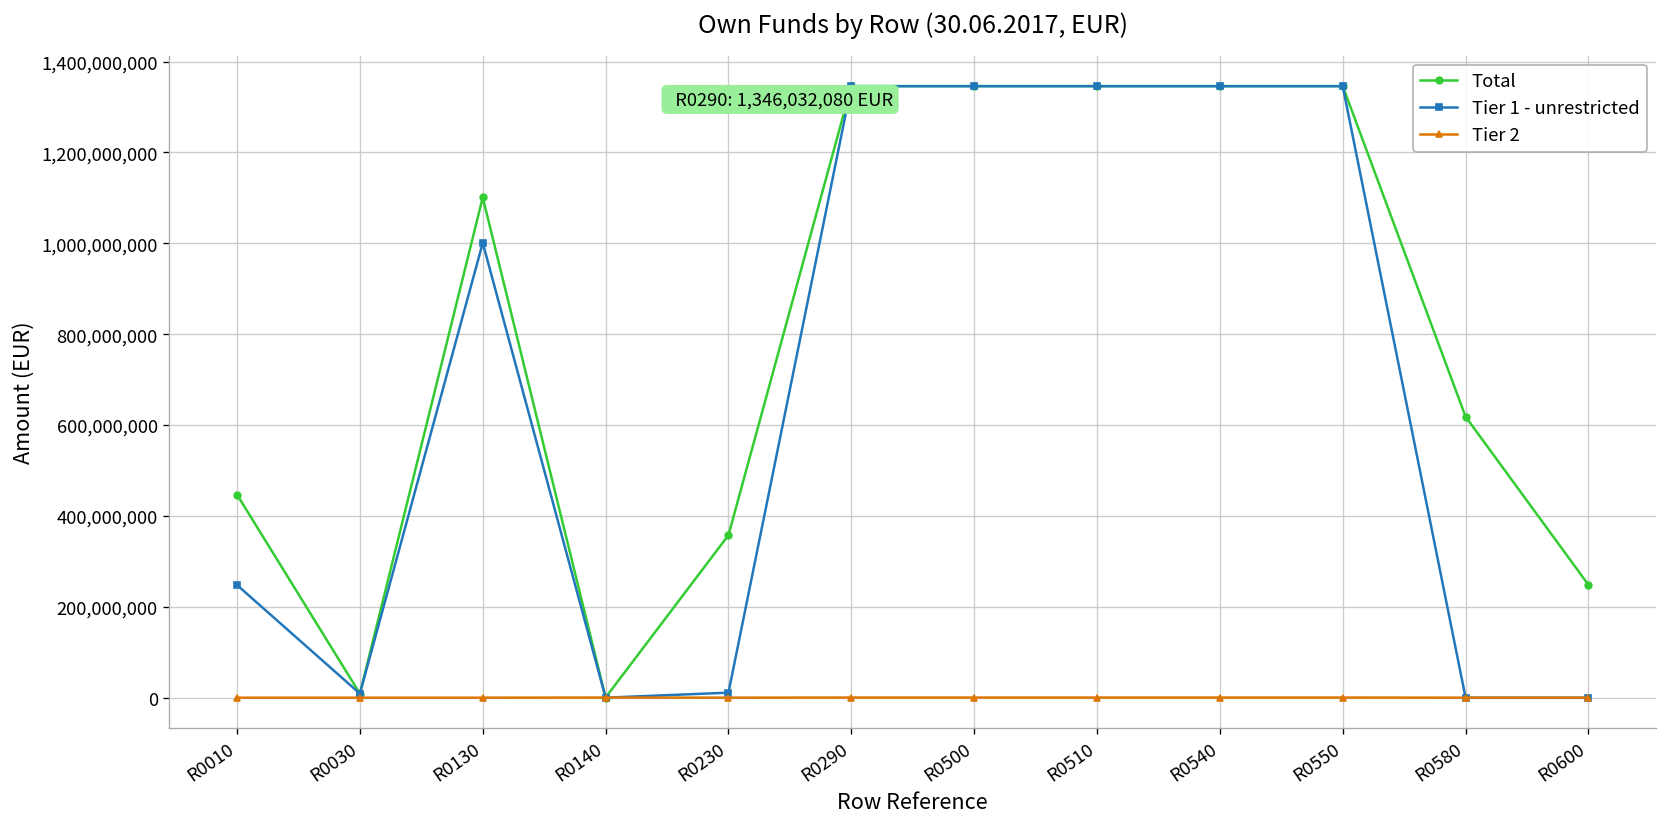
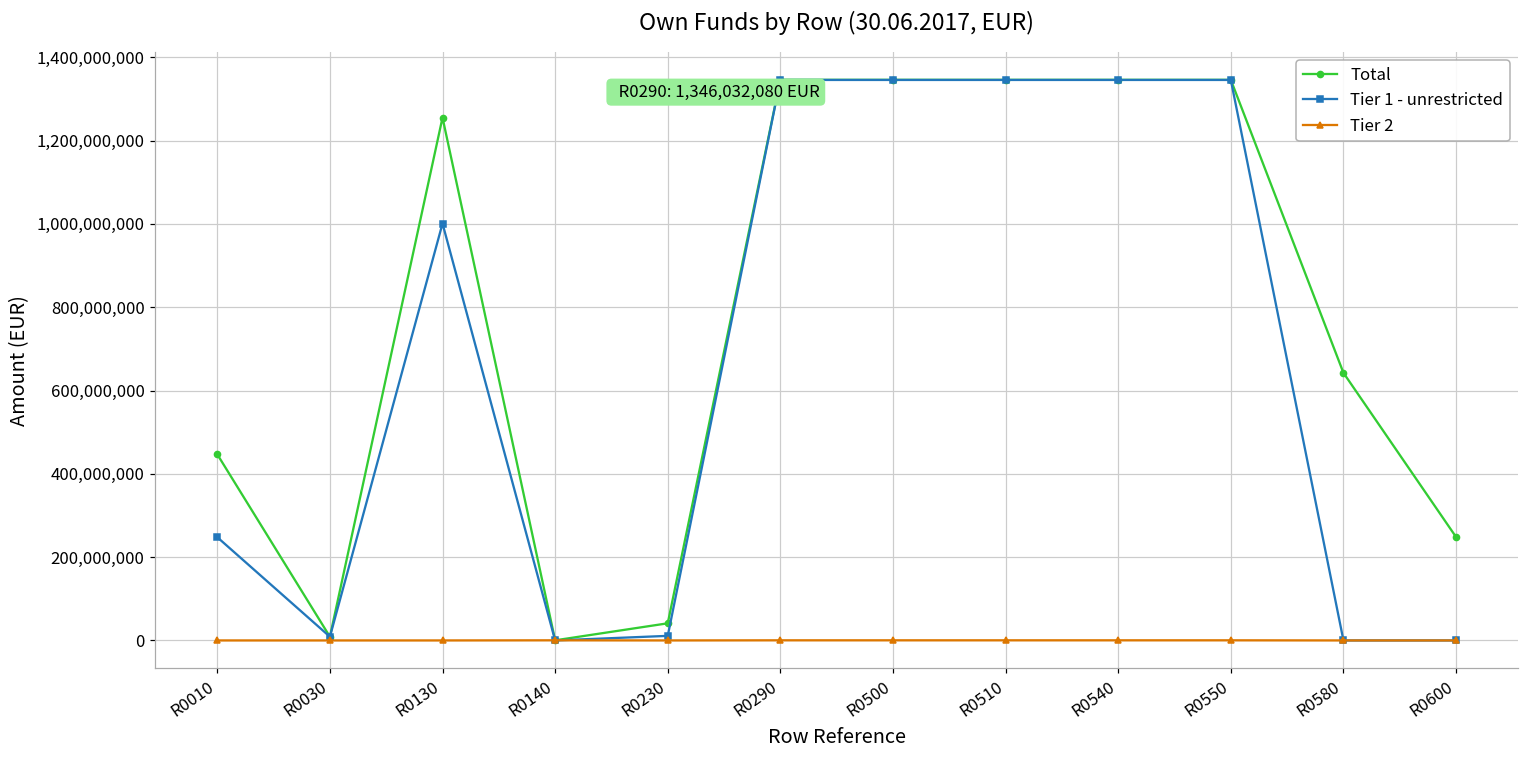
Total, R0130: 1,100,000,000 -> 1,260,000,000
Total, R0230: 360,000,000 -> 40,000,000
Total, R0580: 620,000,000 -> 640,000,000
